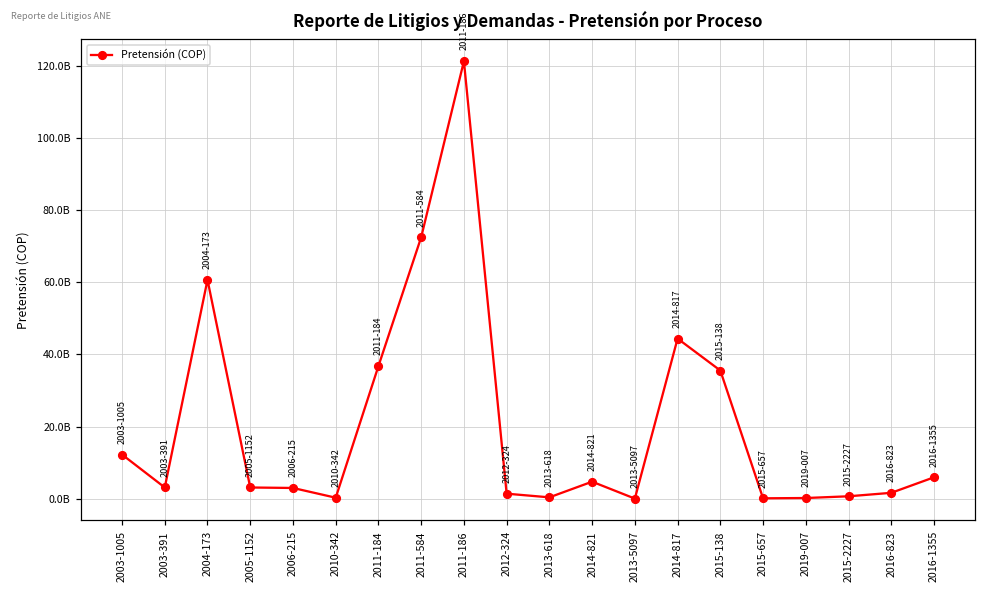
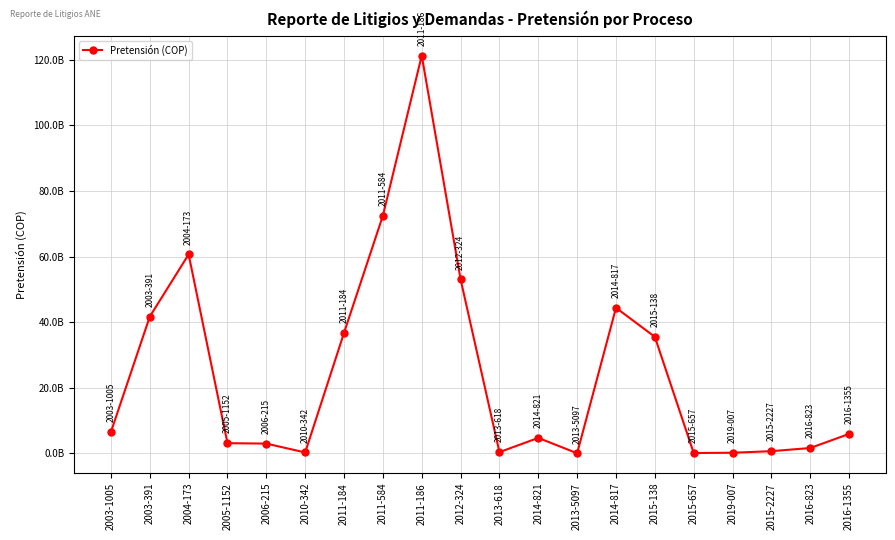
2003-1005: 12000000000 -> 7000000000
2003-391: 3000000000 -> 42000000000
2012-324: 1000000000 -> 53000000000
